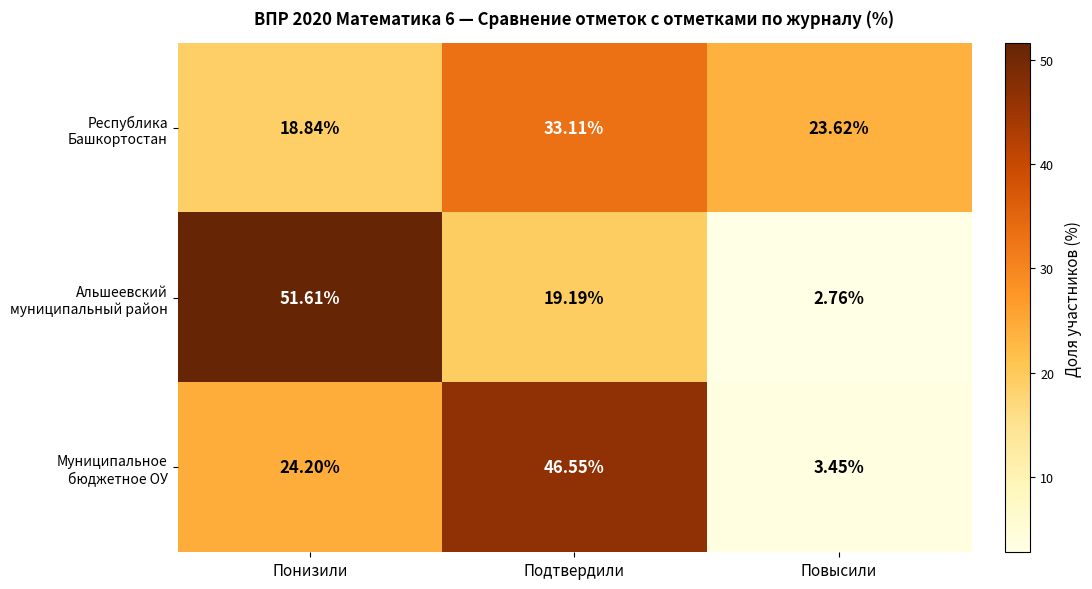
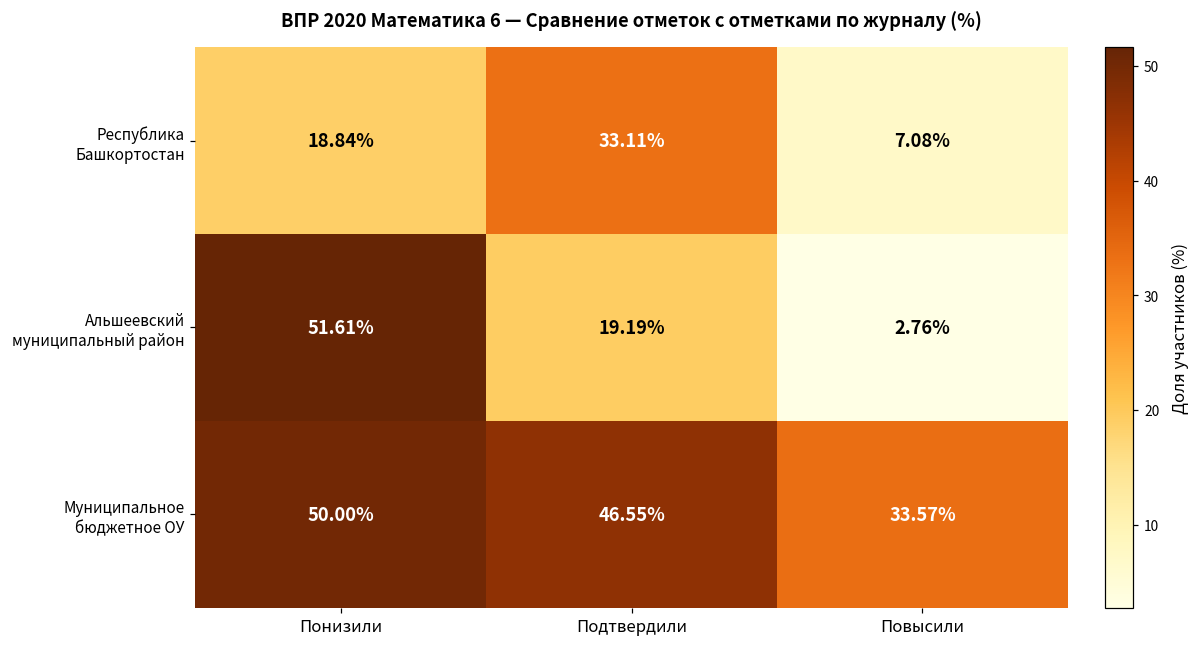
Республика Башкортостан, Повысили: 23.62% -> 7.08%
Муниципальное бюджетное ОУ, Понизили: 24.20% -> 50.00%
Муниципальное бюджетное ОУ, Повысили: 3.45% -> 33.57%
